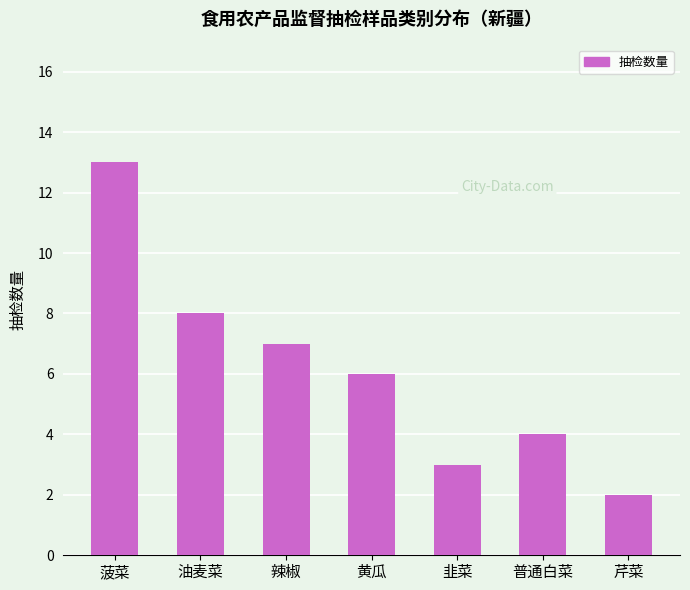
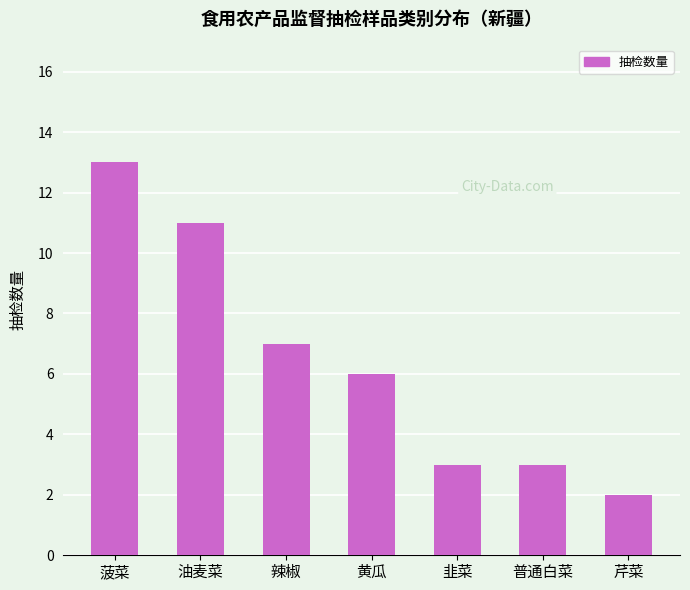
油麦菜: 8 -> 11
普通白菜: 4 -> 3
